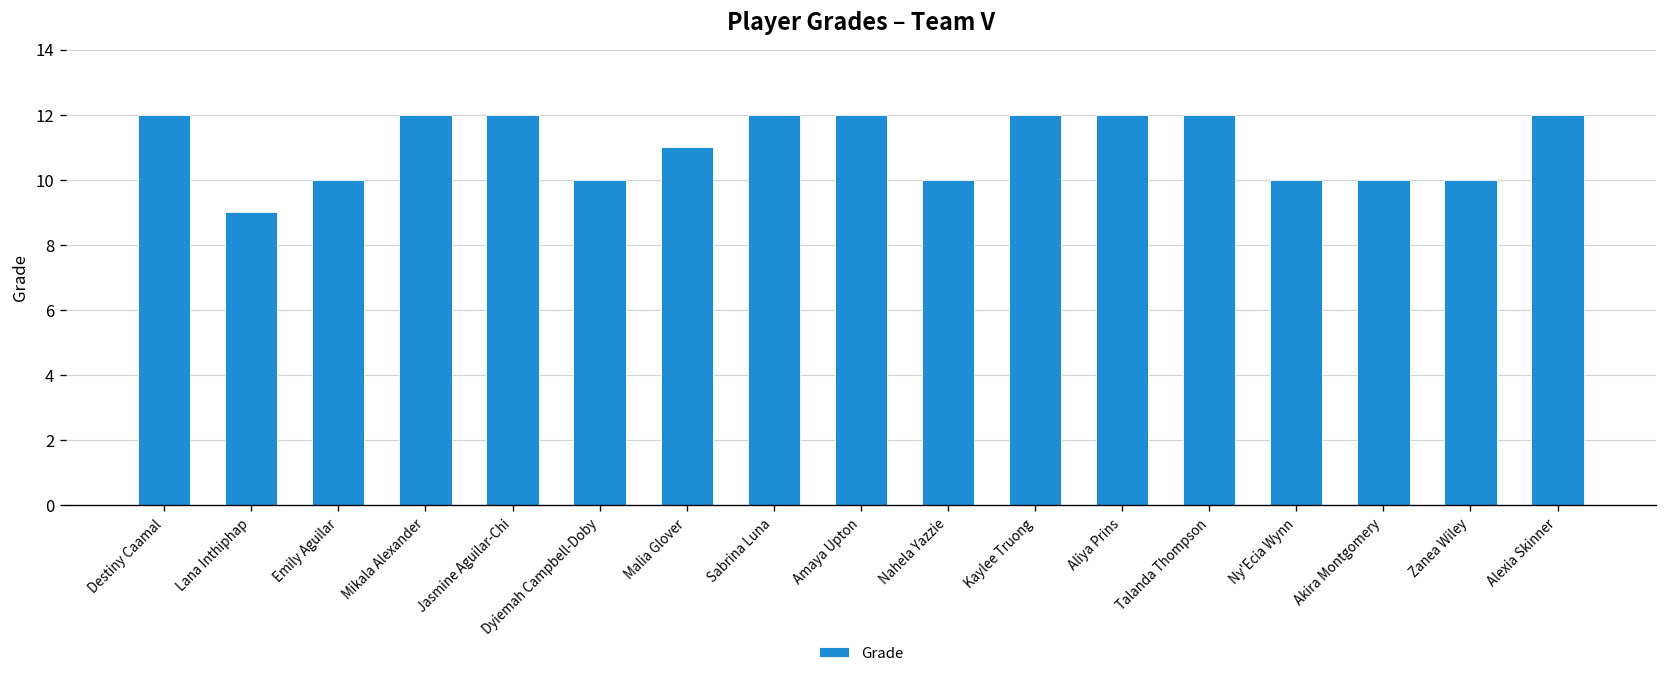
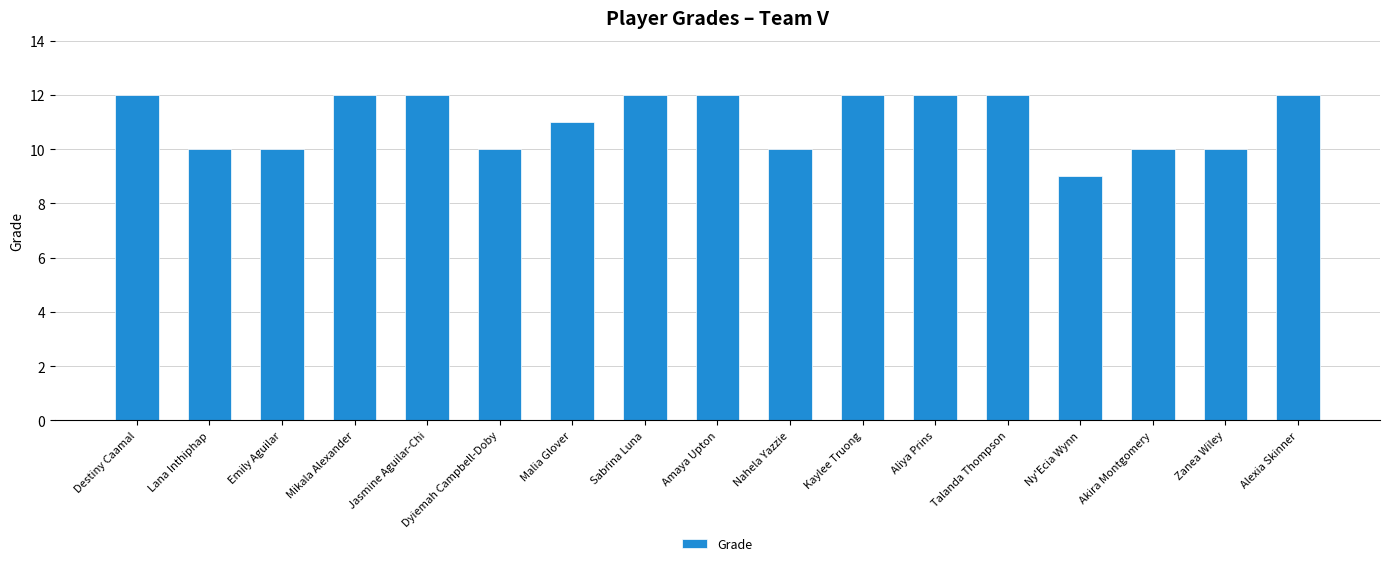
Lana Inthiphap: 9 -> 10
Ny'Ecia Wynn: 10 -> 9
